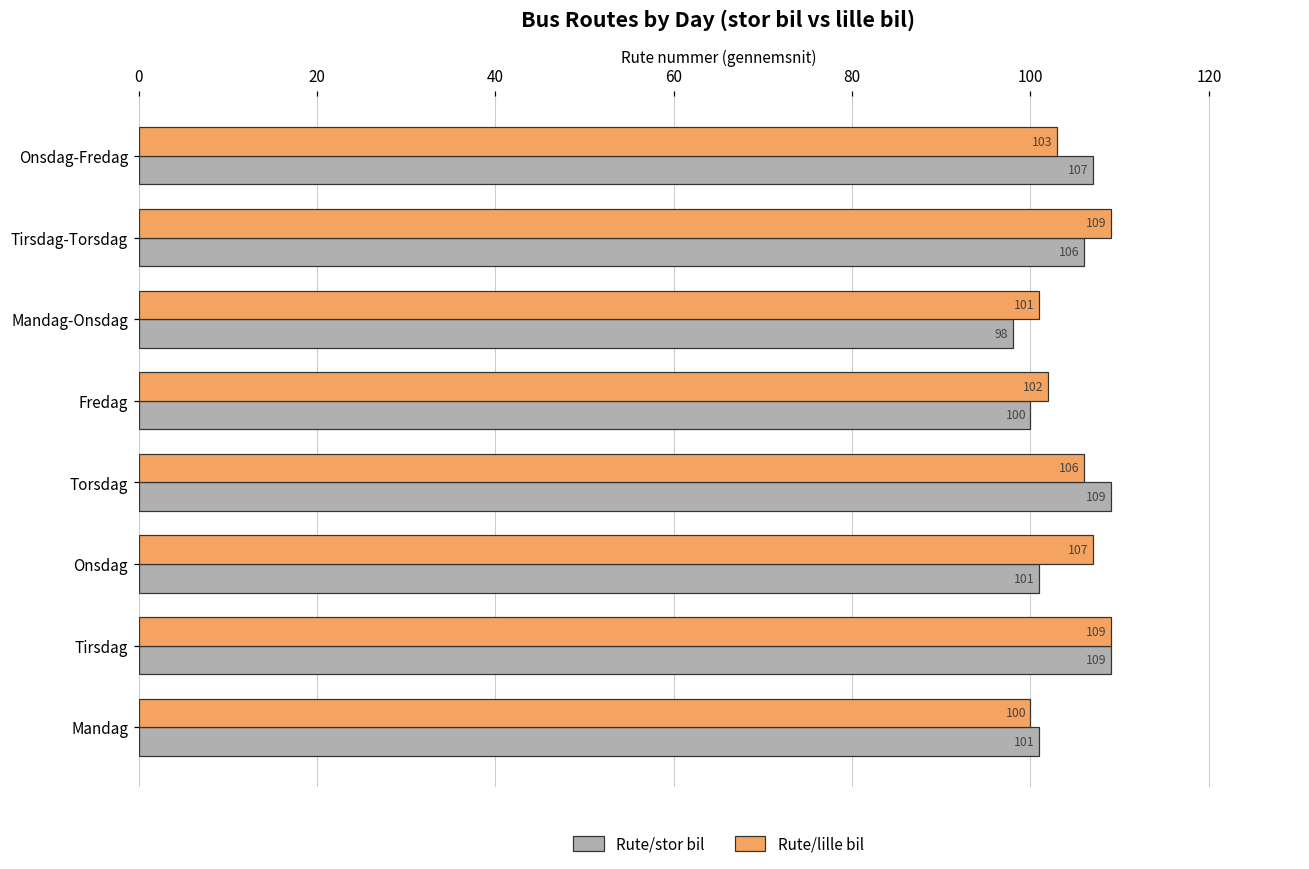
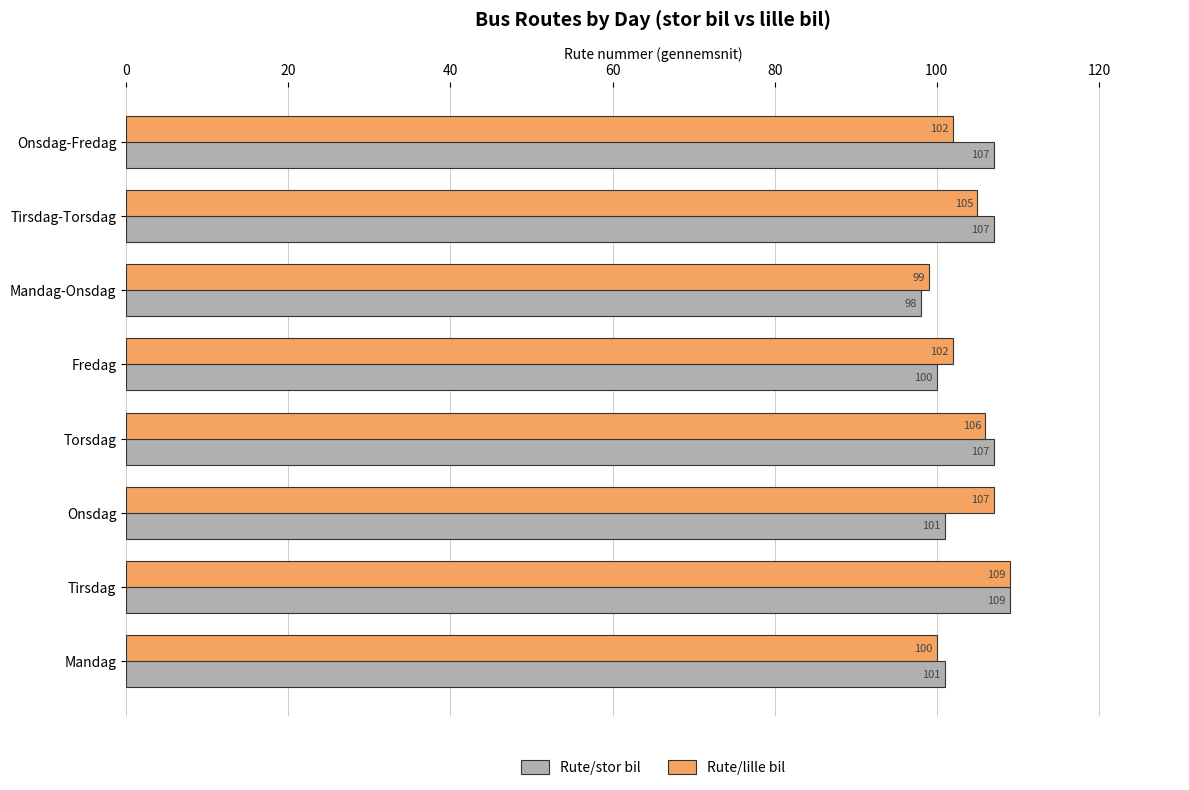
Rute/lille bil, Onsdag-Fredag: 103 -> 102
Rute/lille bil, Tirsdag-Torsdag: 109 -> 105
Rute/stor bil, Tirsdag-Torsdag: 106 -> 107
Rute/lille bil, Mandag-Onsdag: 101 -> 99
Rute/stor bil, Torsdag: 109 -> 107
